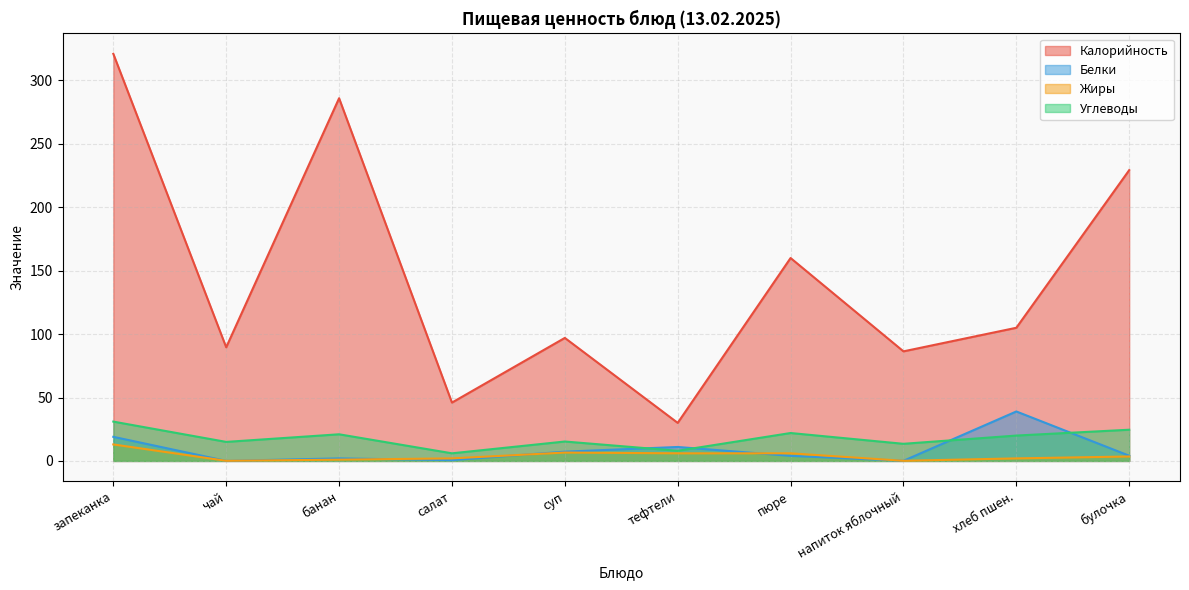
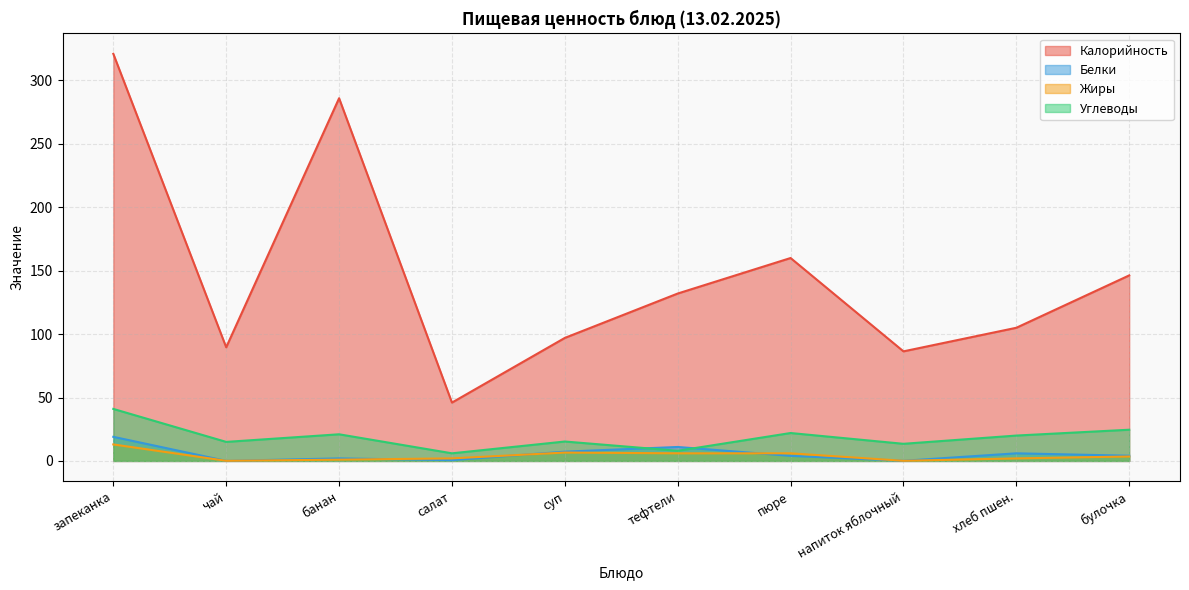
Углеводы, запеканка: 31 -> 41
Калорийность, тефтели: 30 -> 132
Белки, хлеб пшен.: 39 -> 6
Калорийность, булочка: 229 -> 146
